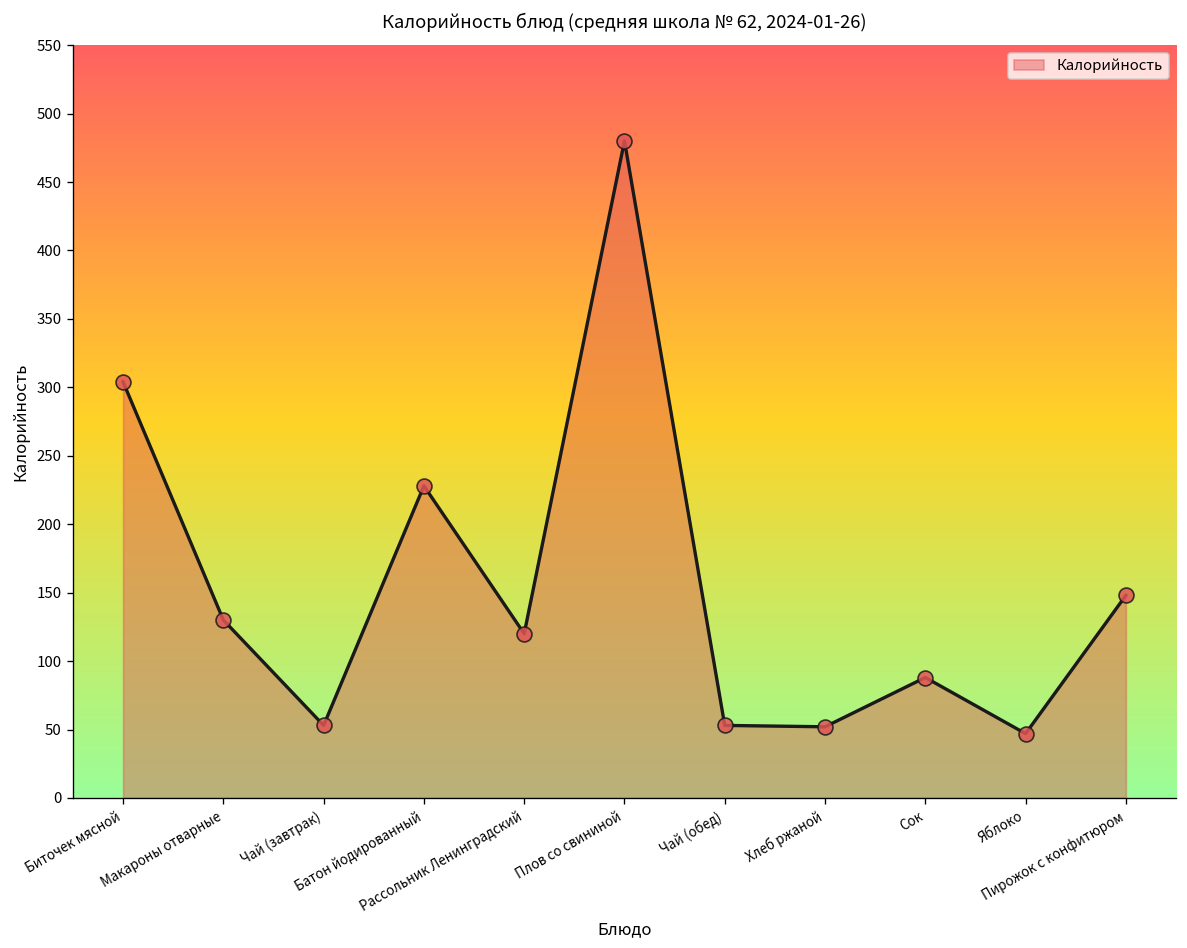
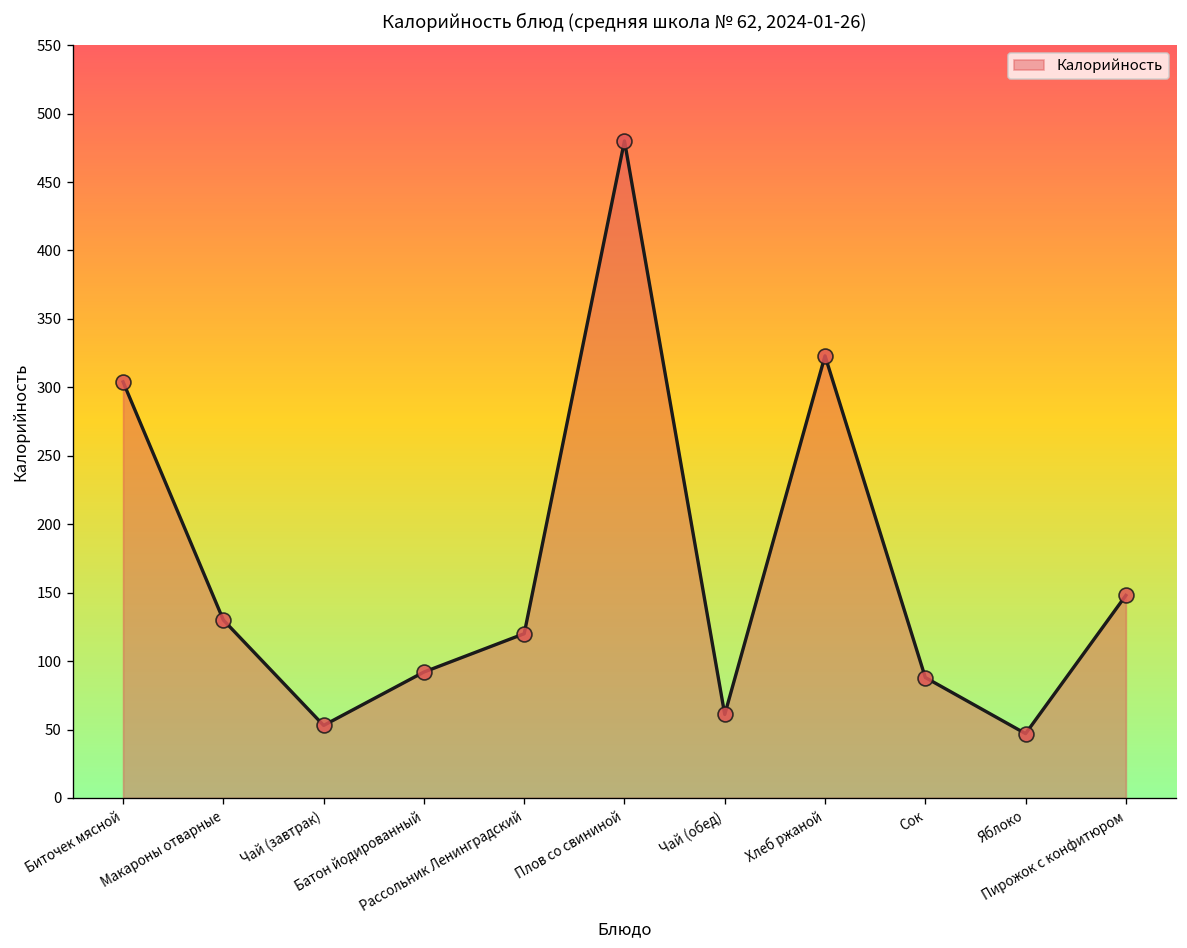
Батон йодированный: 228 -> 92
Чай (обед): 53 -> 61
Хлеб ржаной: 52 -> 323
